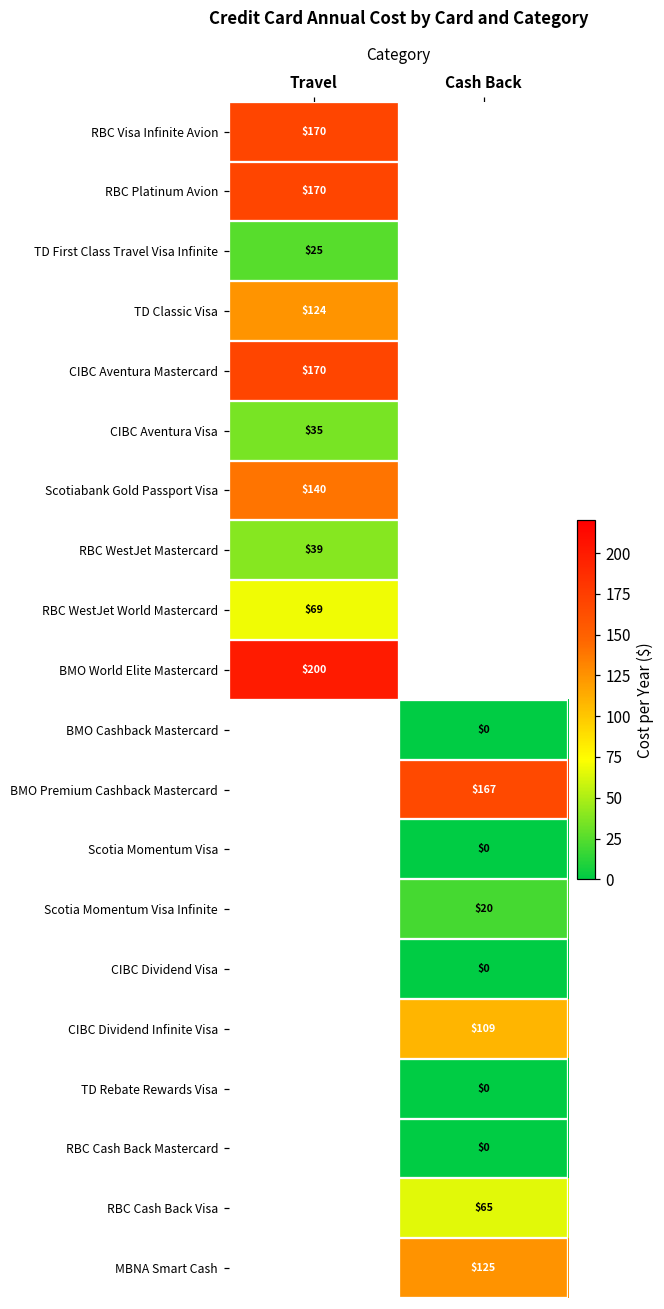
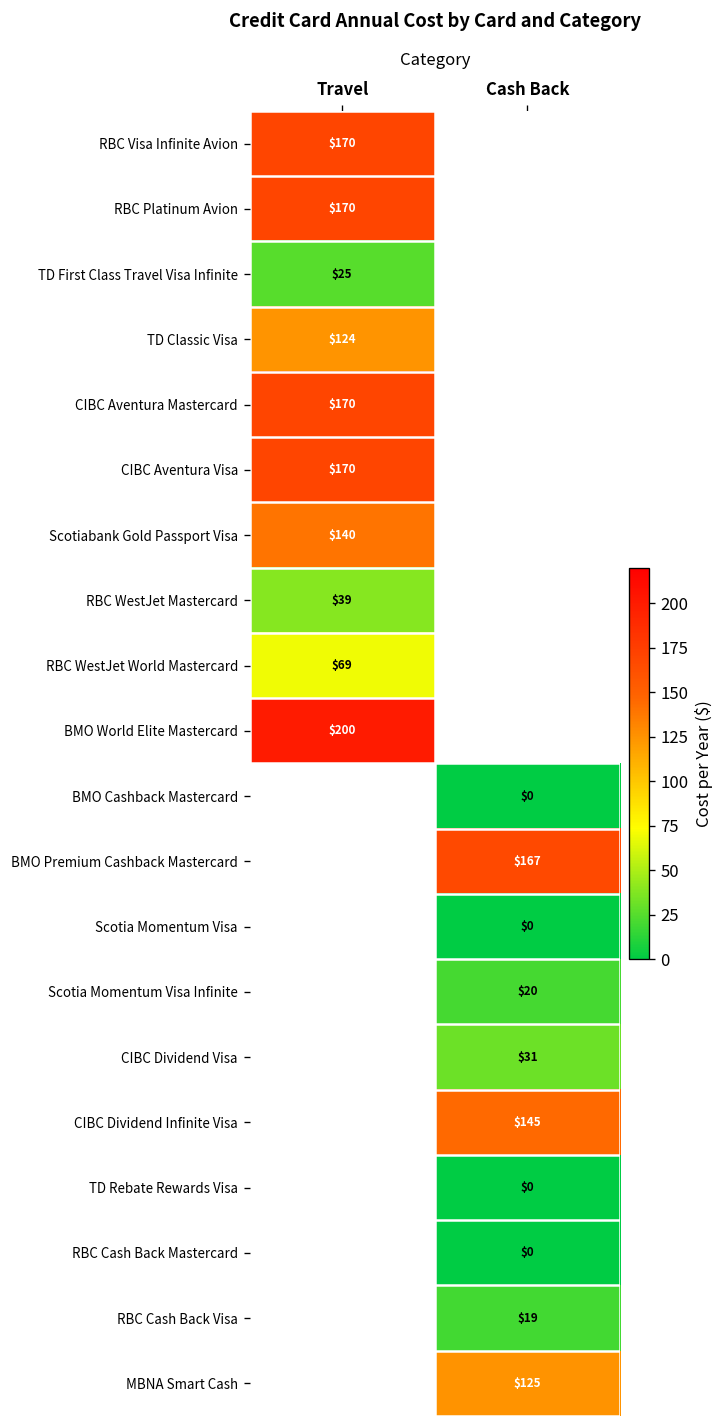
CIBC Aventura Visa, Travel: $35 -> $170
CIBC Dividend Visa, Cash Back: $0 -> $31
CIBC Dividend Infinite Visa, Cash Back: $109 -> $145
RBC Cash Back Visa, Cash Back: $65 -> $19
